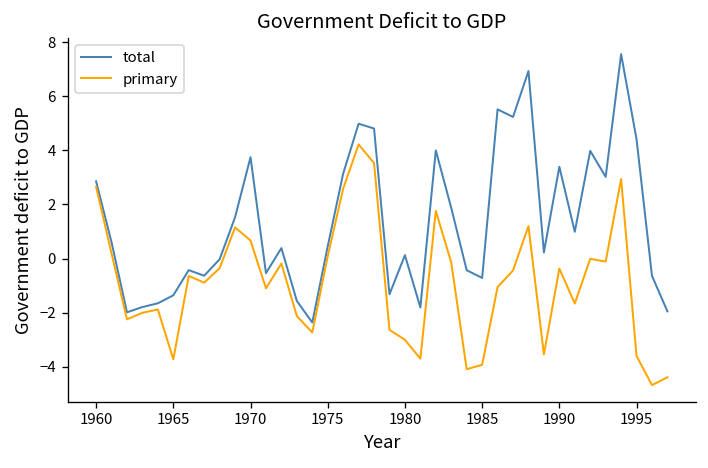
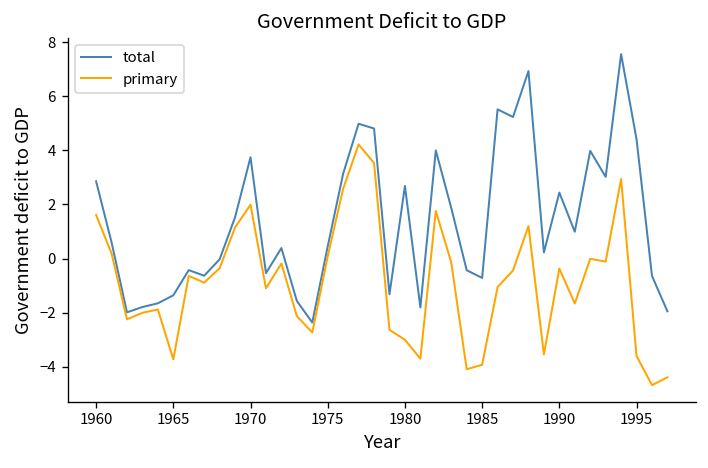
primary, 1960: 2.7 -> 1.6
primary, 1970: 0.7 -> 2.0
total, 1980: 0.1 -> 2.7
total, 1990: 3.4 -> 2.4
